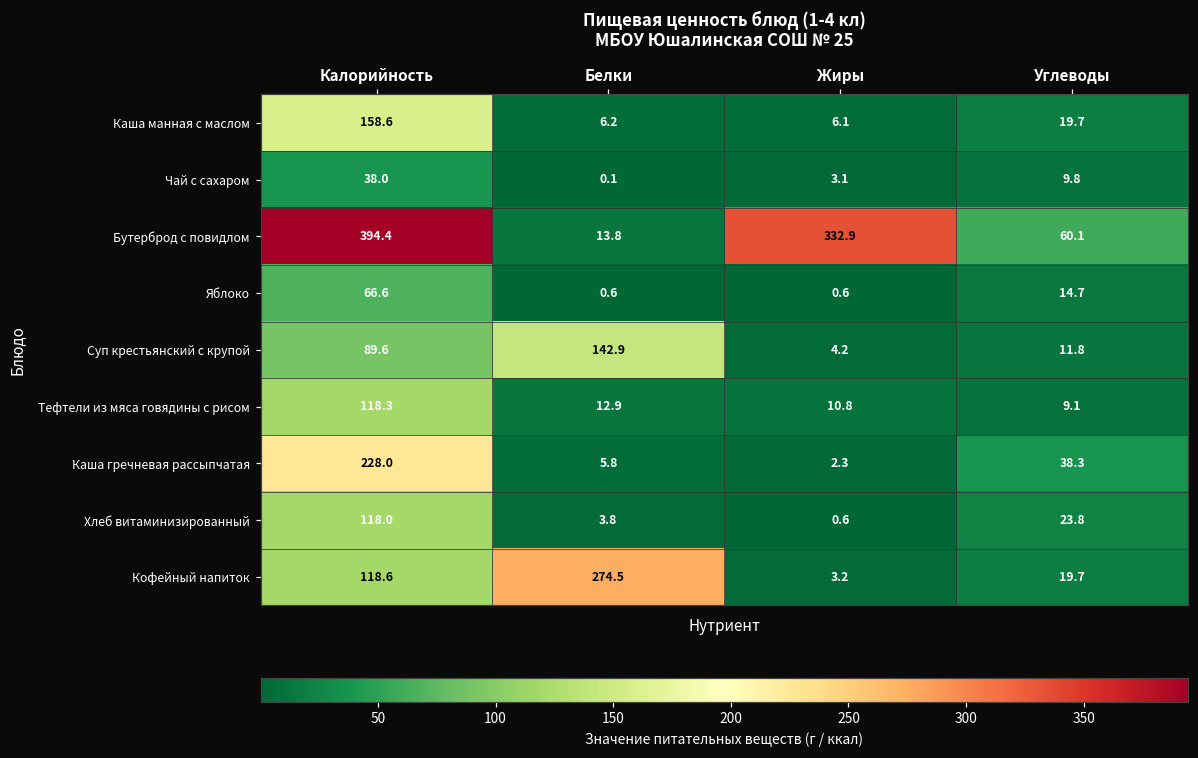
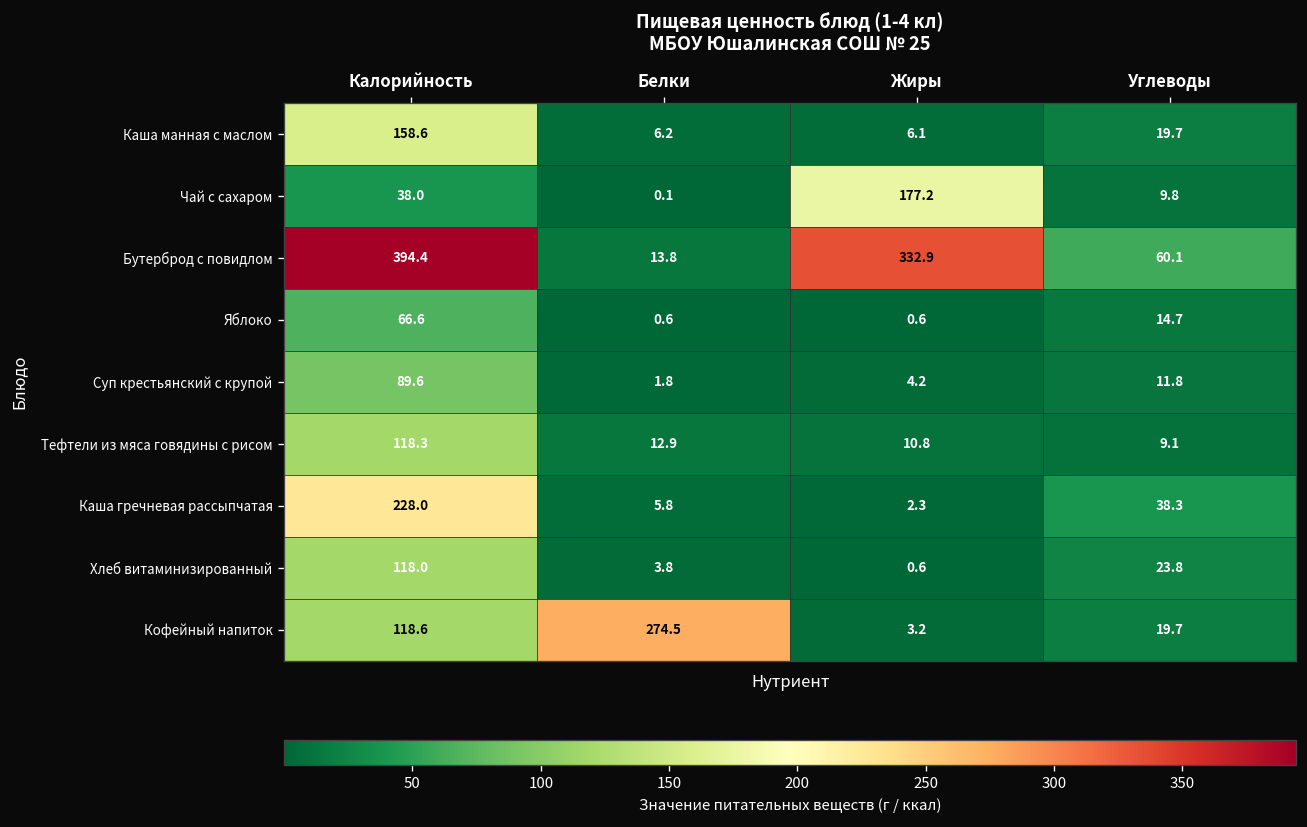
Чай с сахаром, Жиры: 3.1 -> 177.2
Суп крестьянский с крупой, Белки: 142.9 -> 1.8
